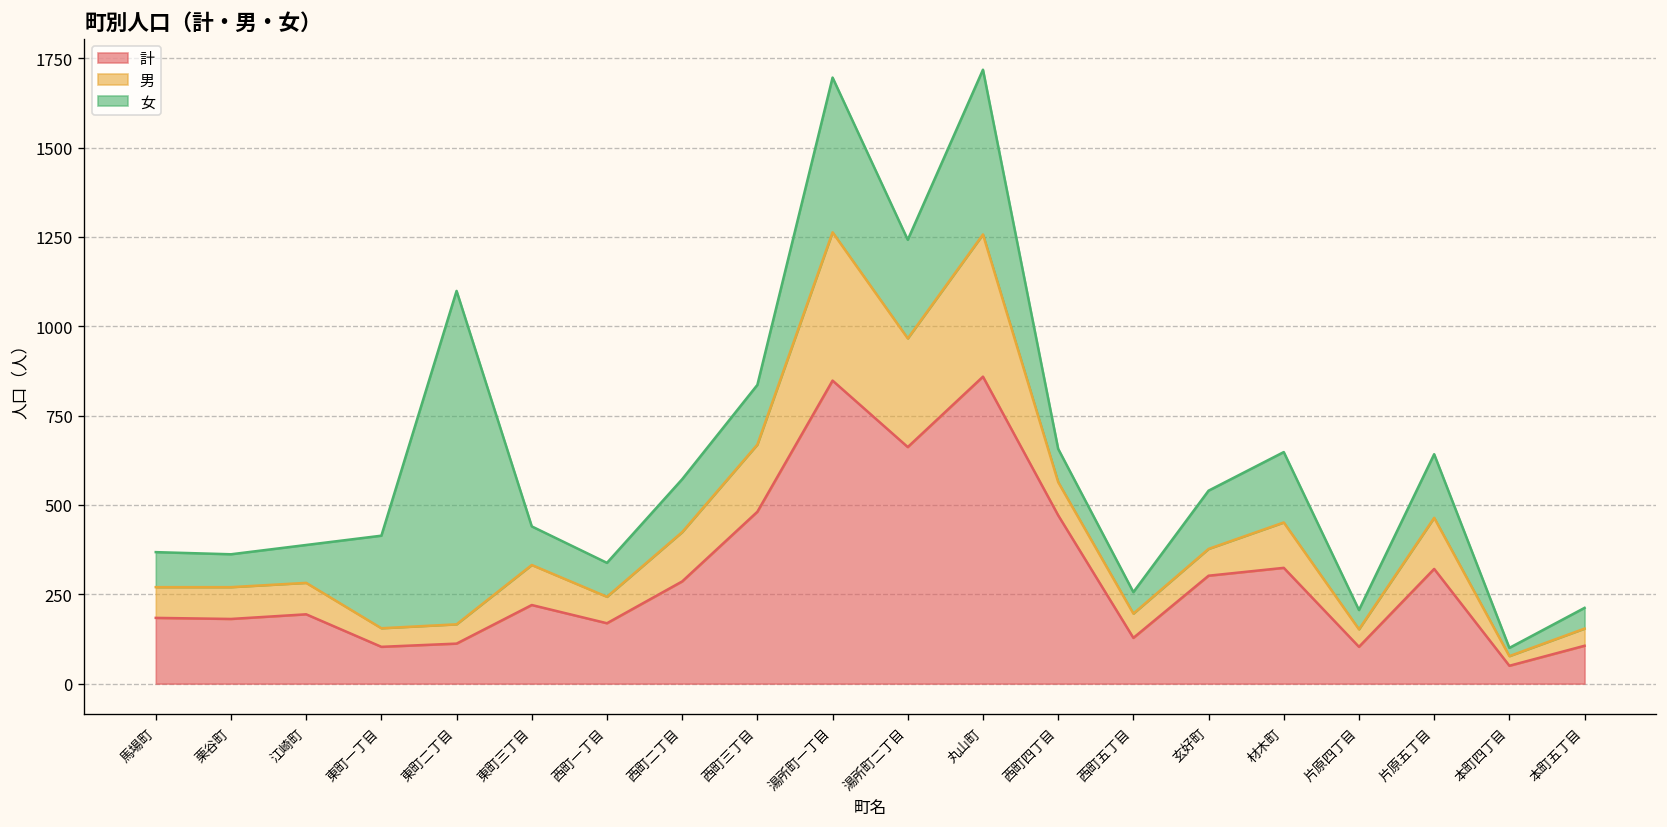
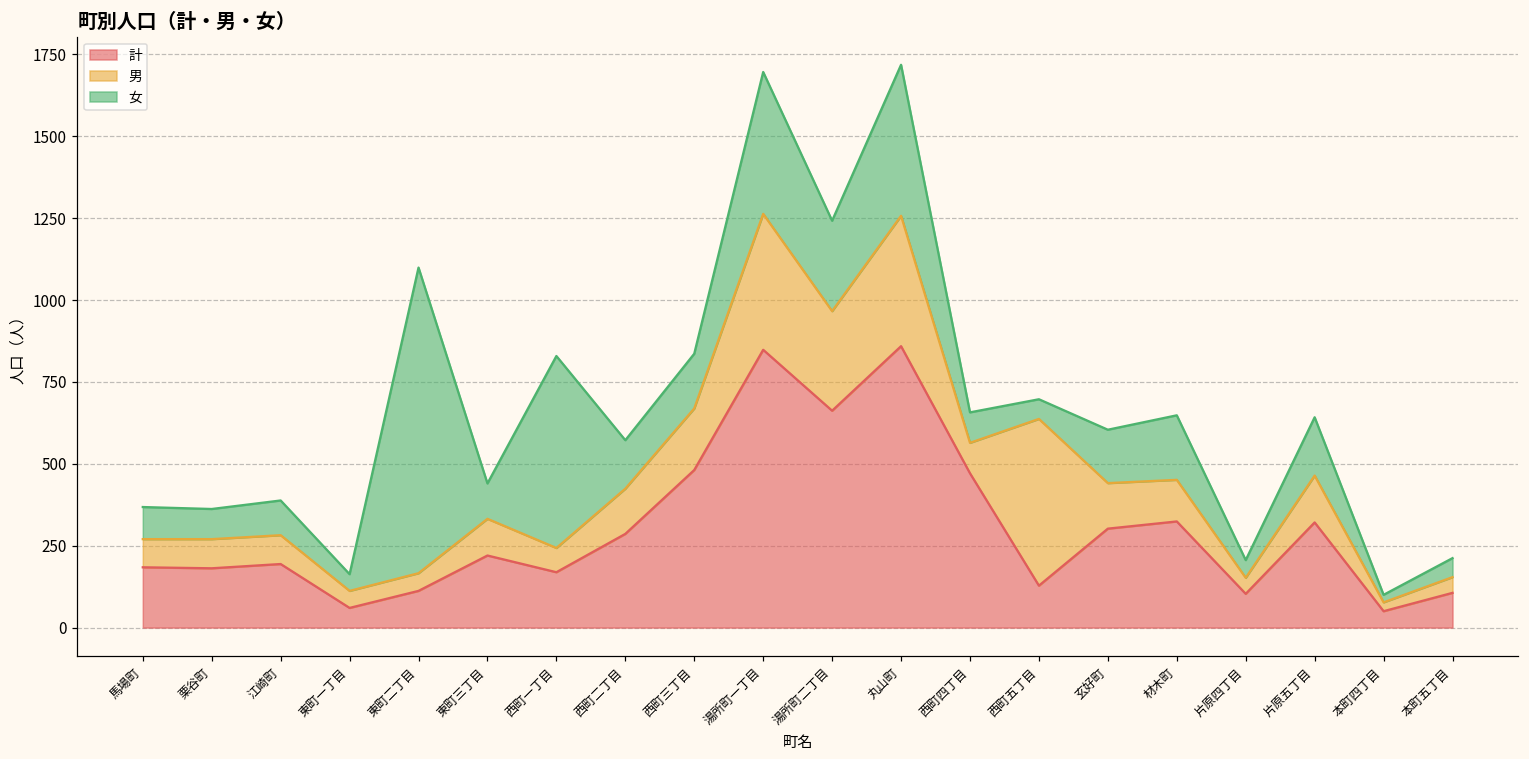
計, 東町一丁目: 100 -> 60
女, 東町一丁目: 260 -> 50
女, 西町一丁目: 100 -> 590
男, 西町五丁目: 70 -> 510
男, 玄好町: 80 -> 140
